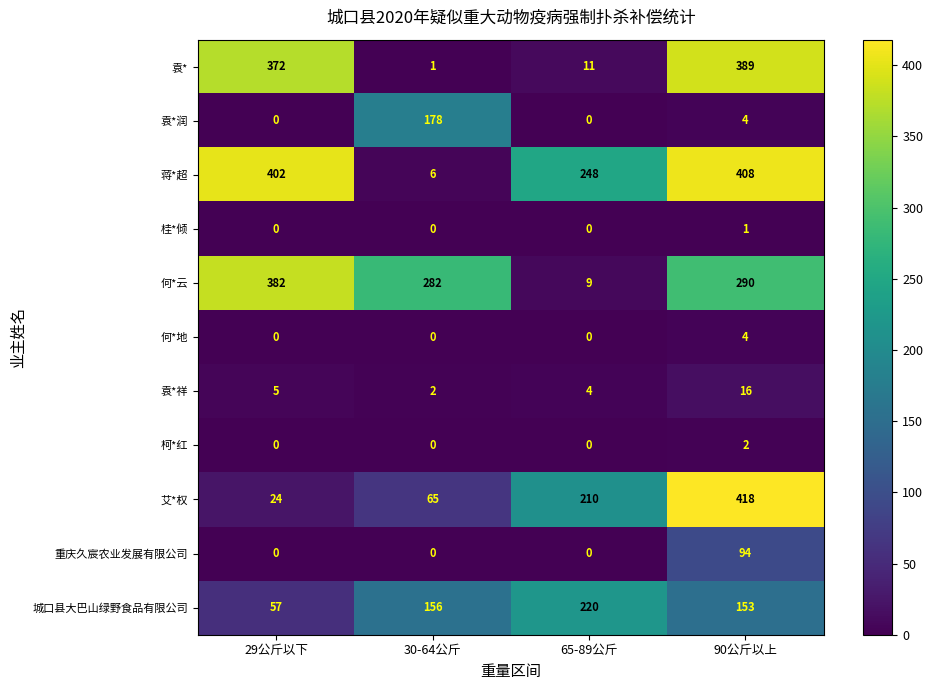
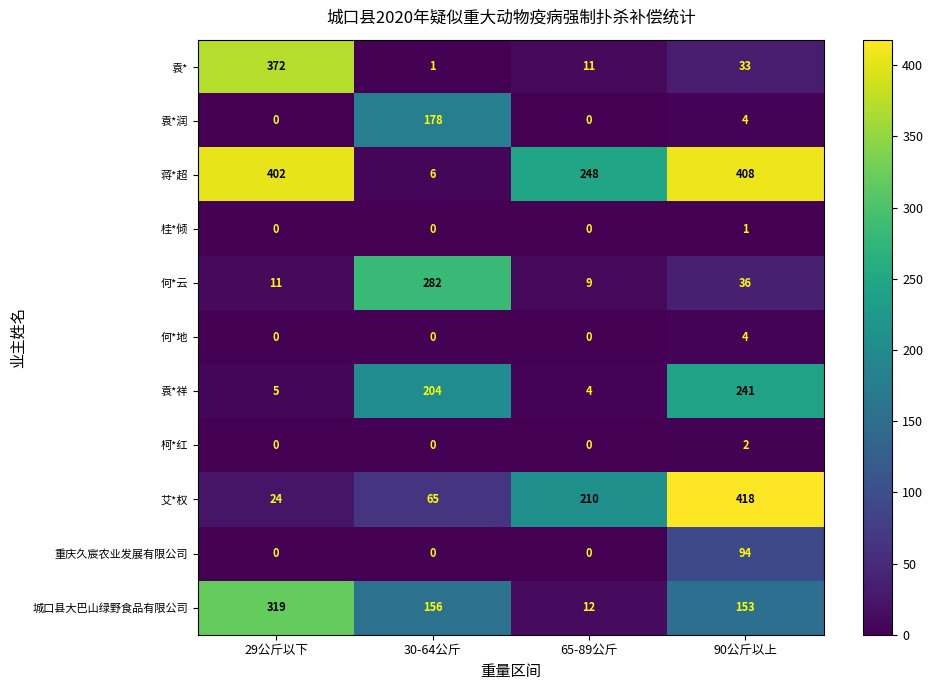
袁*, 90公斤以上: 389 -> 33
何*云, 29公斤以下: 382 -> 11
何*云, 90公斤以上: 290 -> 36
袁*祥, 30-64公斤: 2 -> 204
袁*祥, 90公斤以上: 16 -> 241
城口县大巴山绿野食品有限公司, 29公斤以下: 57 -> 319
城口县大巴山绿野食品有限公司, 65-89公斤: 220 -> 12
